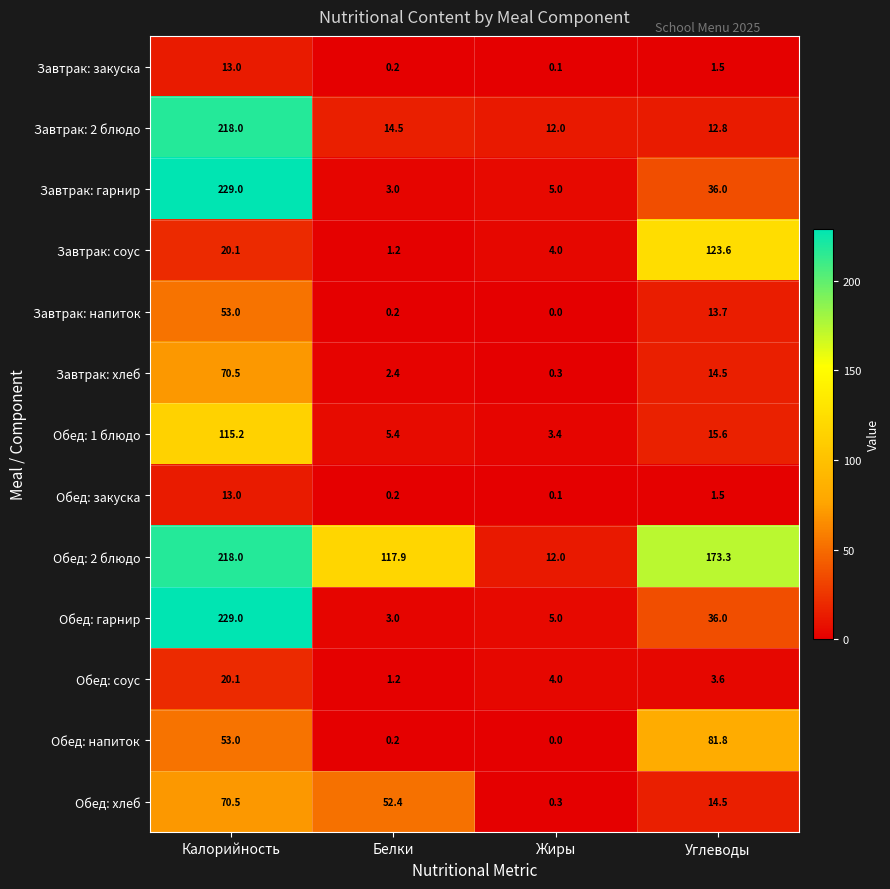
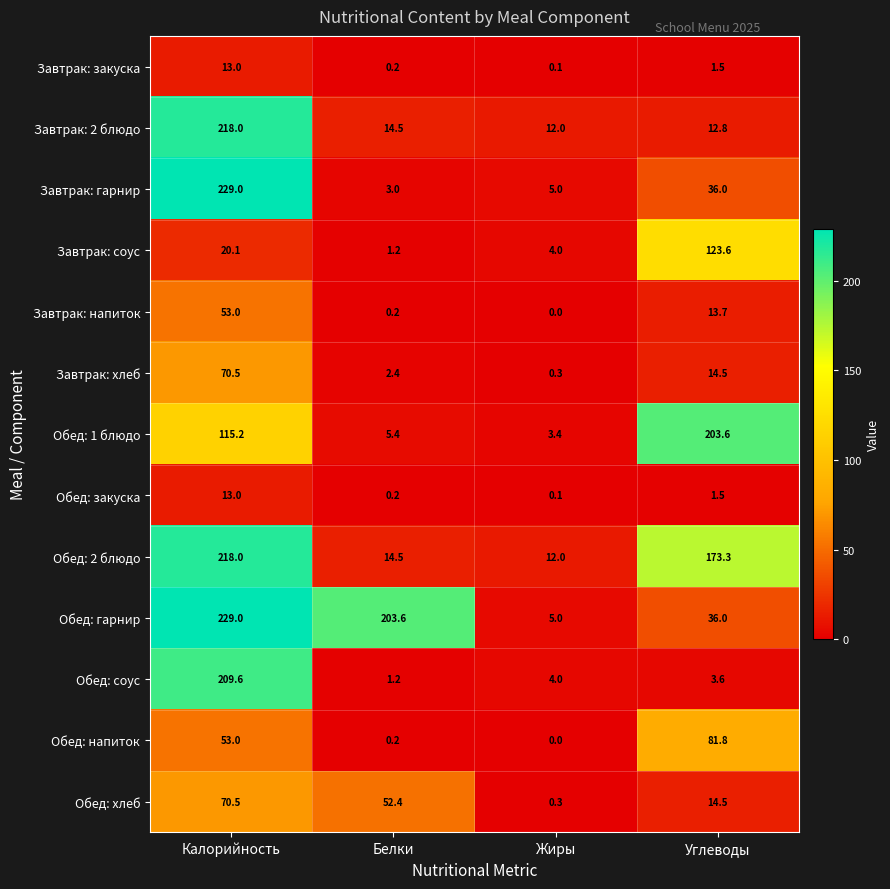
Обед: 1 блюдо, Углеводы: 15.6 -> 203.6
Обед: 2 блюдо, Белки: 117.9 -> 14.5
Обед: гарнир, Белки: 3.0 -> 203.6
Обед: соус, Калорийность: 20.1 -> 209.6
